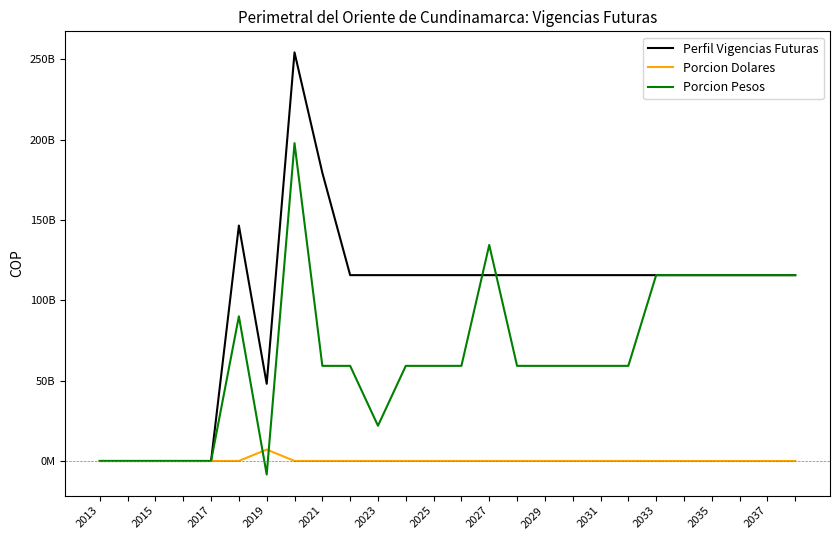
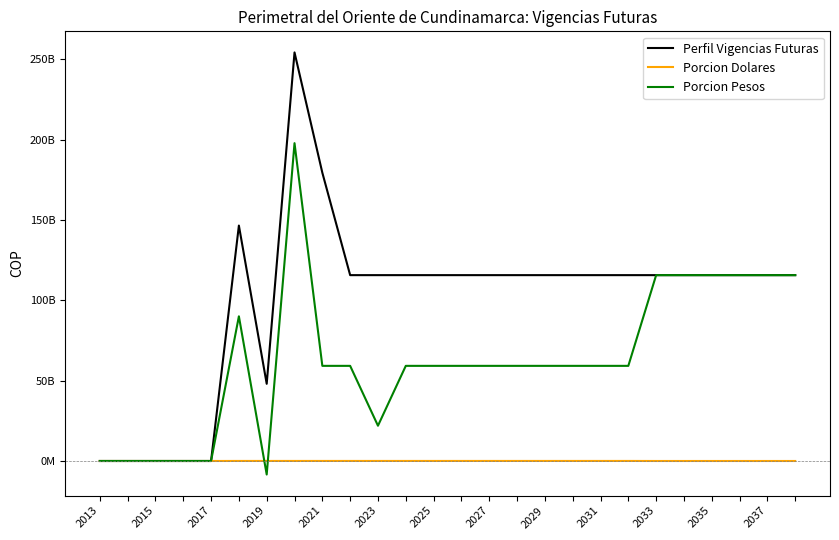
Porcion Dolares, 2019: 7000000000 -> 0
Porcion Pesos, 2027: 134000000000 -> 59000000000
